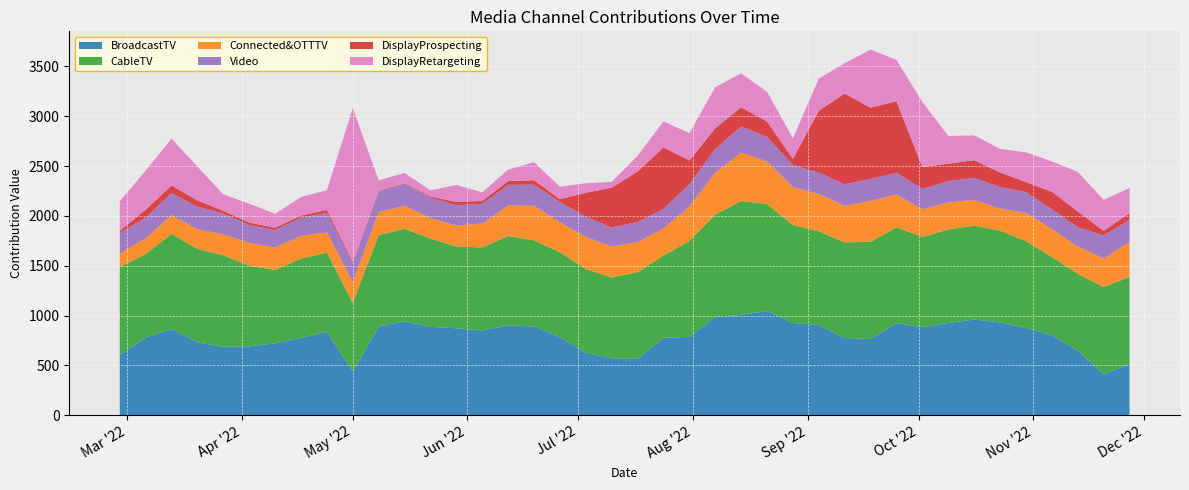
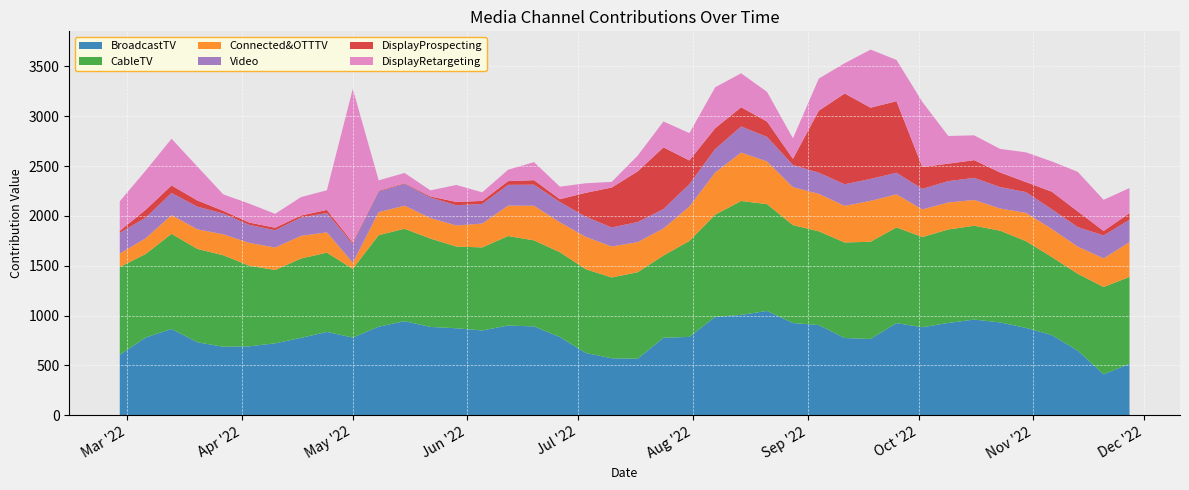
BroadcastTV, May '22: 400 -> 800
Connected&OTTTV, May '22: 200 -> 100
